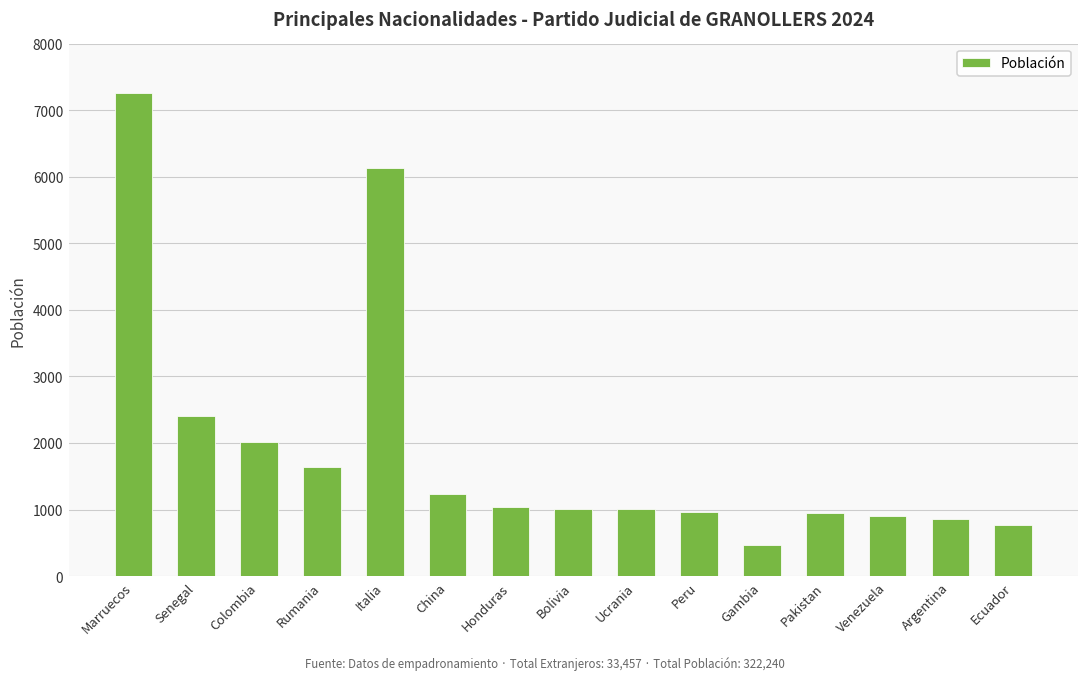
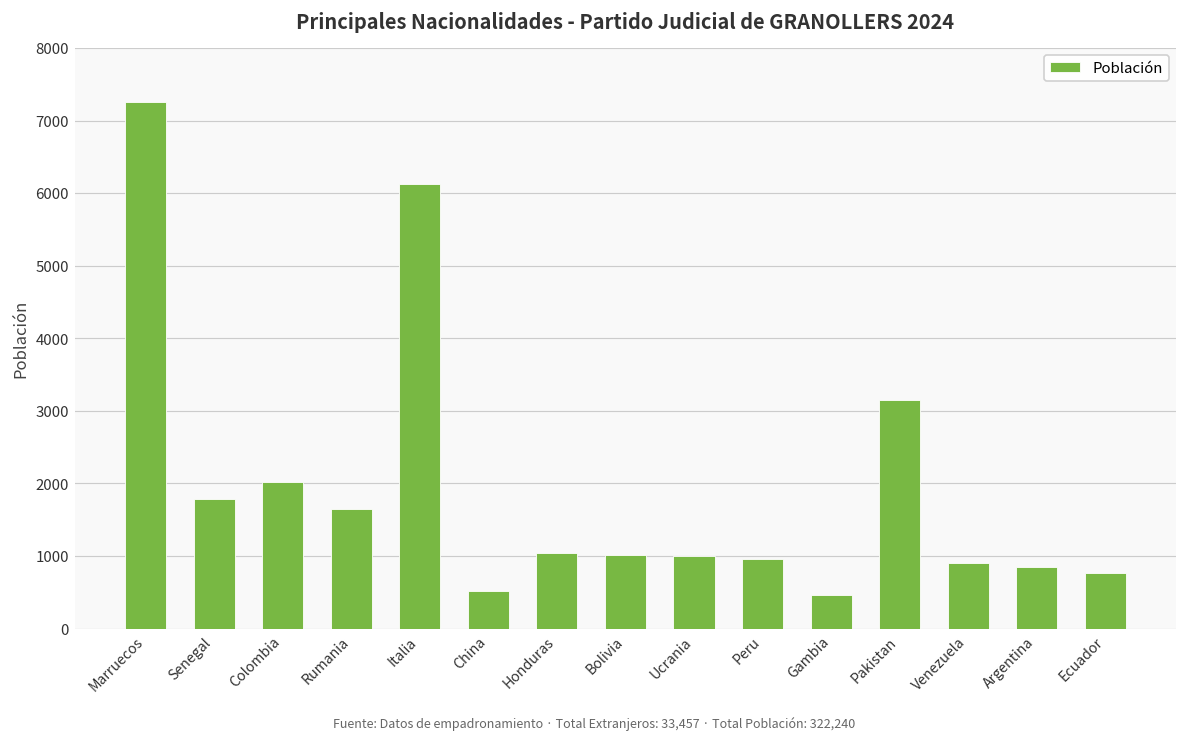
Senegal: 2400 -> 1800
China: 1200 -> 500
Pakistan: 900 -> 3200
